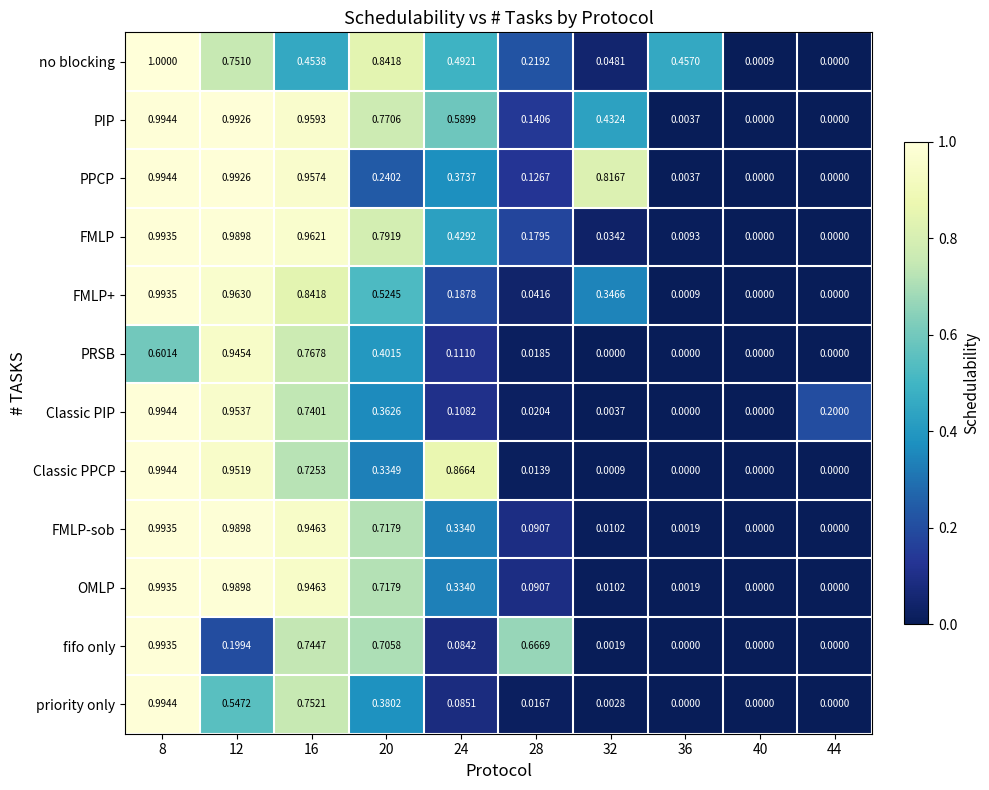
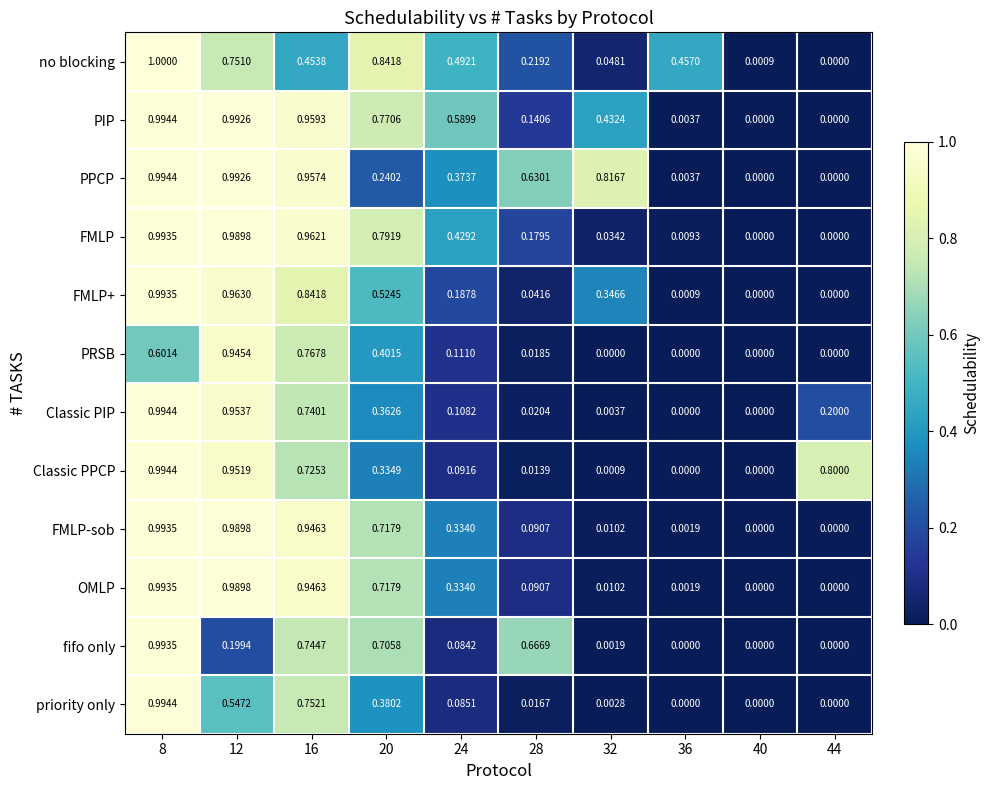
PPCP, 28: 0.1267 -> 0.6301
Classic PPCP, 24: 0.8664 -> 0.0916
Classic PPCP, 44: 0.0000 -> 0.8000
